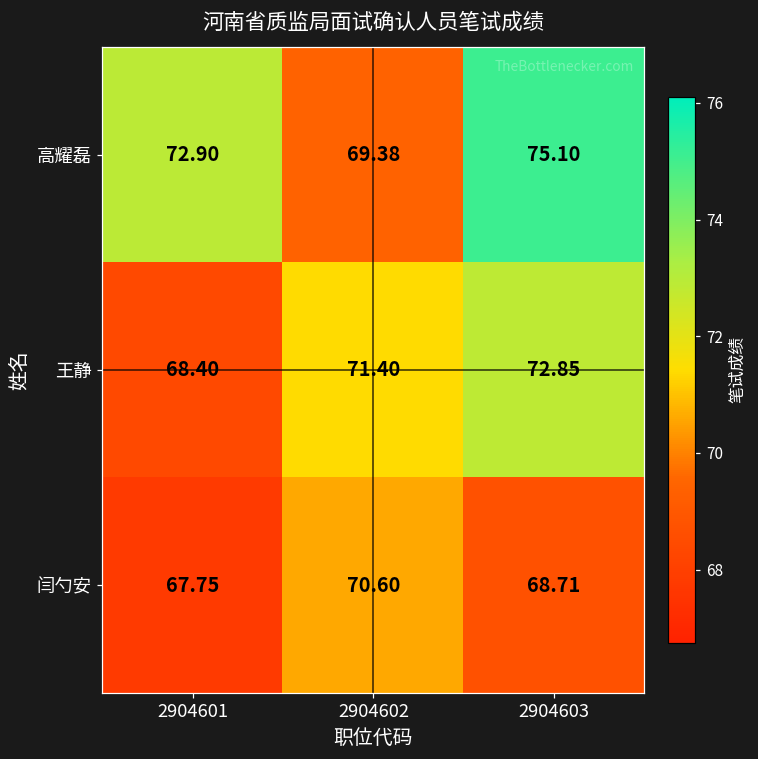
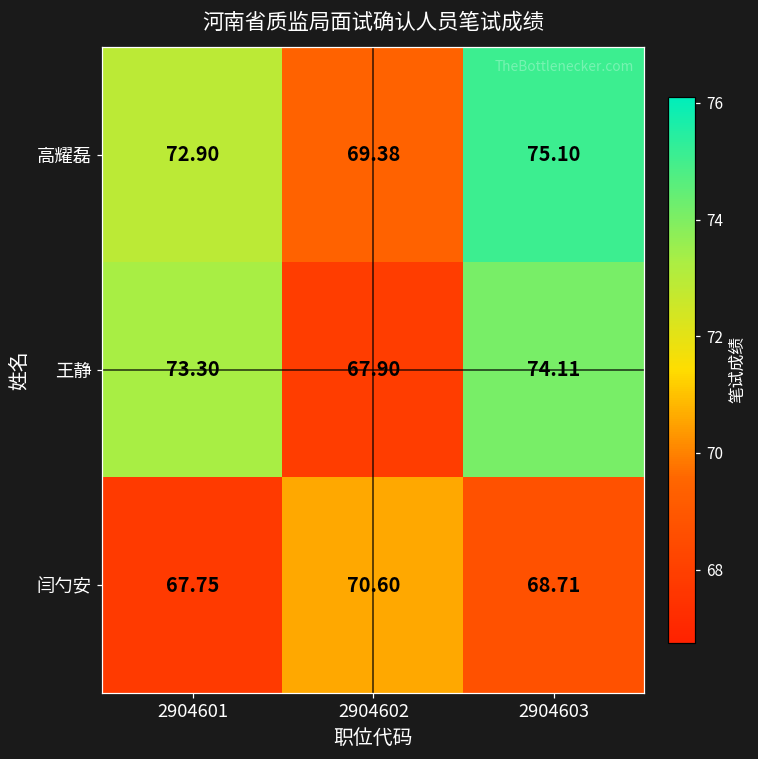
王静, 2904601: 68.40 -> 73.30
王静, 2904602: 71.40 -> 67.90
王静, 2904603: 72.85 -> 74.11
